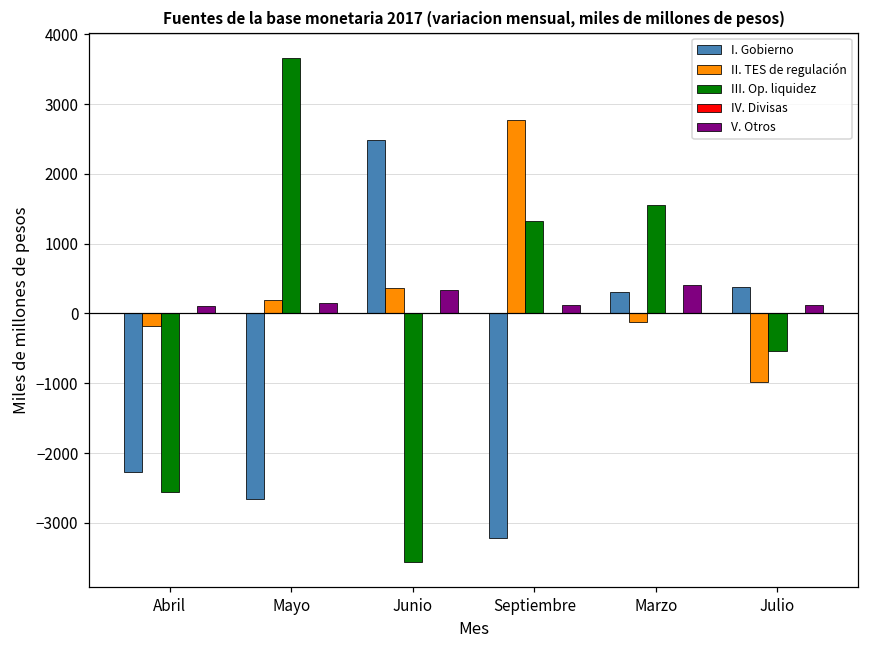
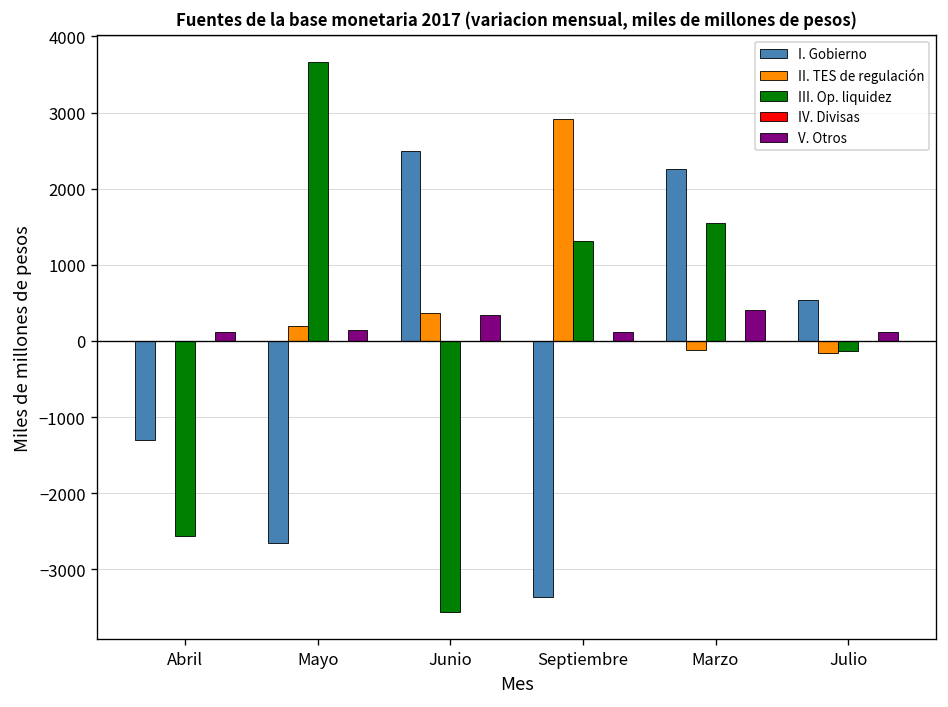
I. Gobierno, Abril: -2300 -> -1300
II. TES de regulación, Abril: -200 -> 0
I. Gobierno, Septiembre: -3200 -> -3400
II. TES de regulación, Septiembre: 2800 -> 2900
I. Gobierno, Marzo: 300 -> 2300
I. Gobierno, Julio: 400 -> 500
II. TES de regulación, Julio: -1000 -> -200
III. Op. liquidez, Julio: -500 -> -100
